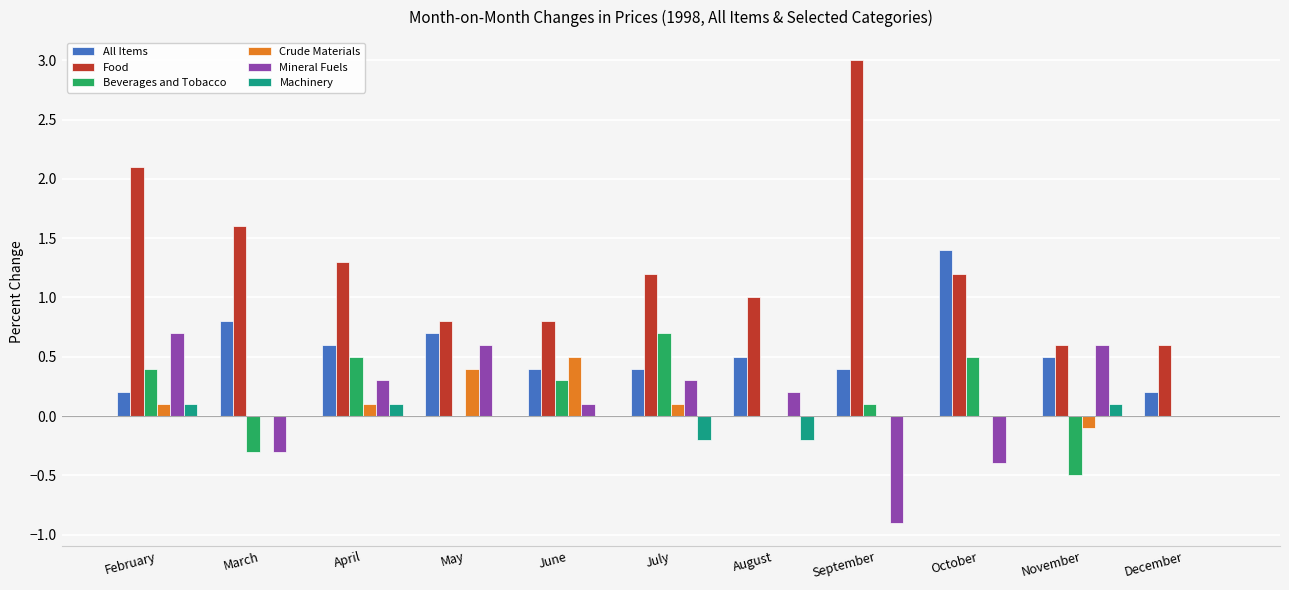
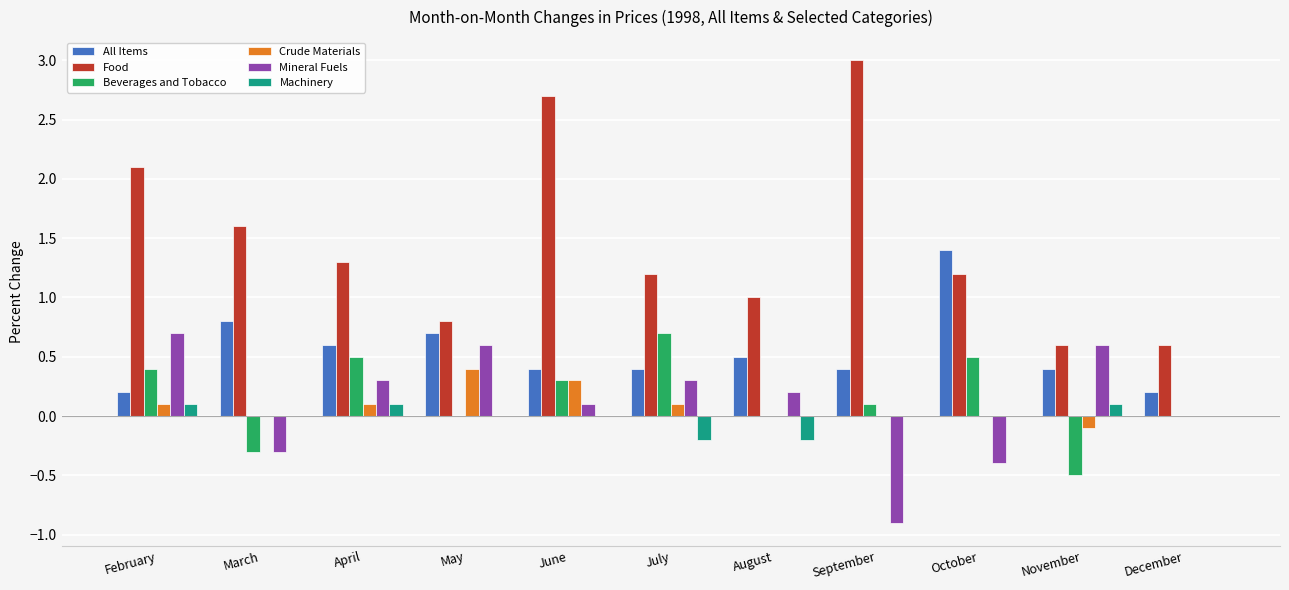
Food, June: 0.8 -> 2.7
Crude Materials, June: 0.5 -> 0.3
All Items, November: 0.5 -> 0.4
